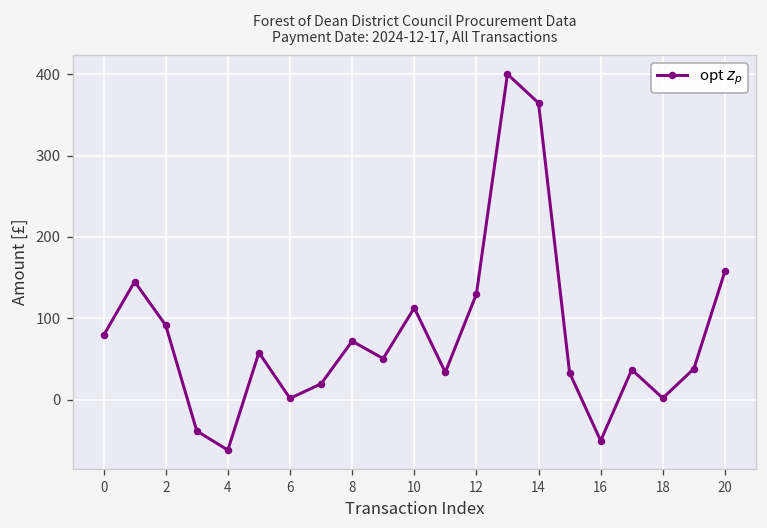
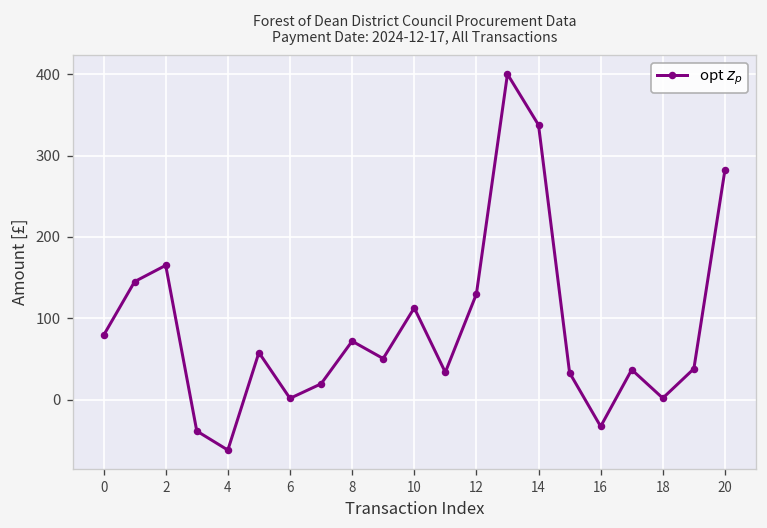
2: 90 -> 170
14: 360 -> 340
16: -50 -> -30
20: 160 -> 280
